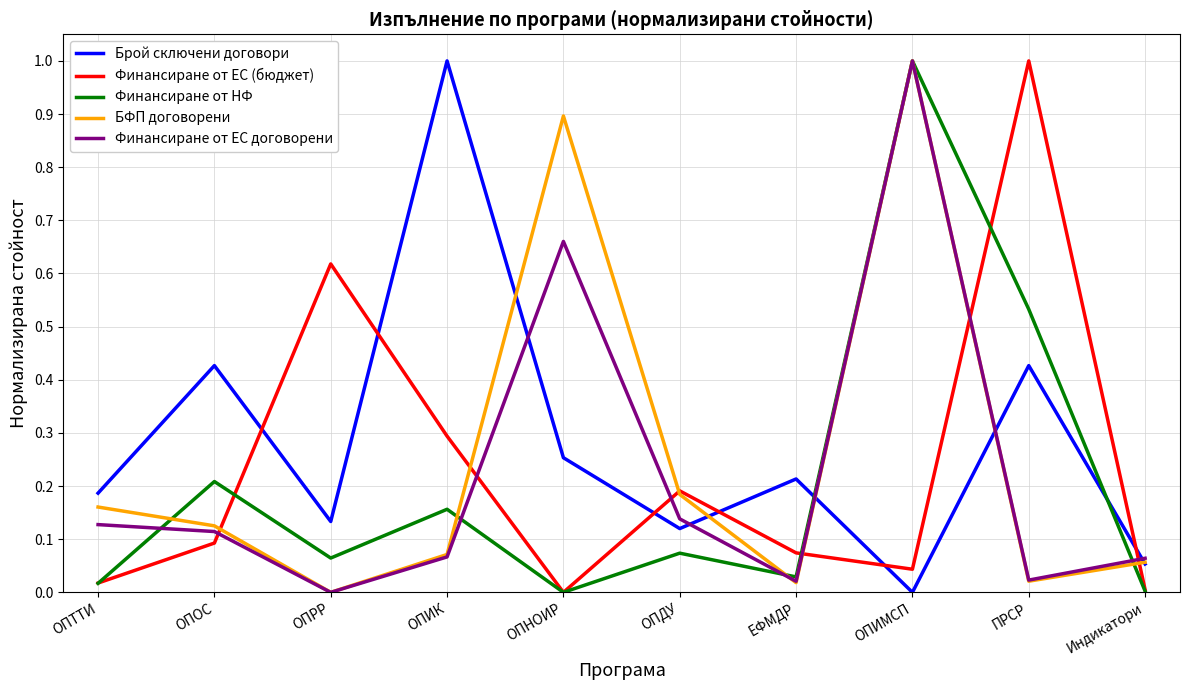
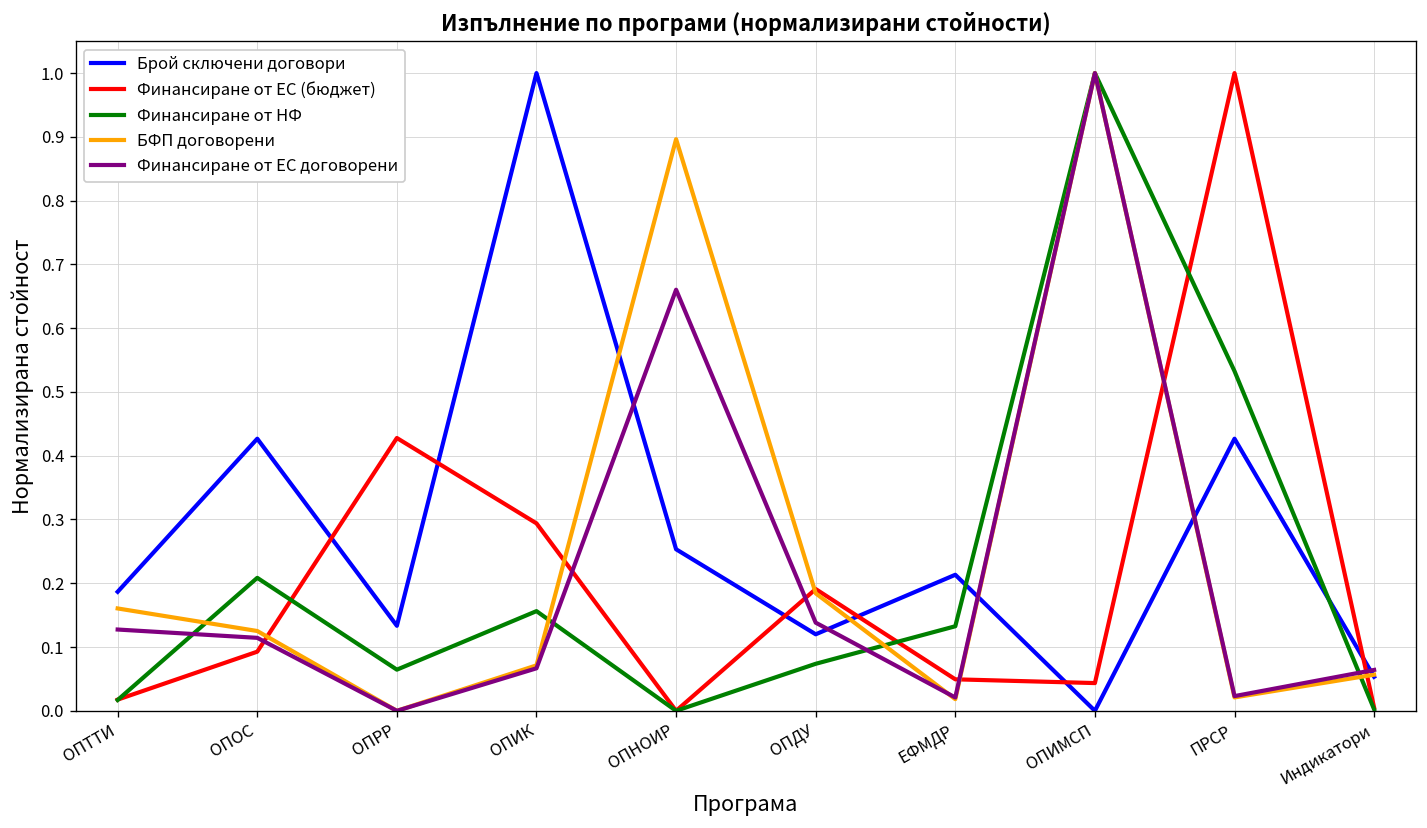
Финансиране от ЕС (бюджет), ОПРР: 0.62 -> 0.43
Финансиране от ЕС (бюджет), ЕФМДР: 0.07 -> 0.05
Финансиране от НФ, ЕФМДР: 0.03 -> 0.13
